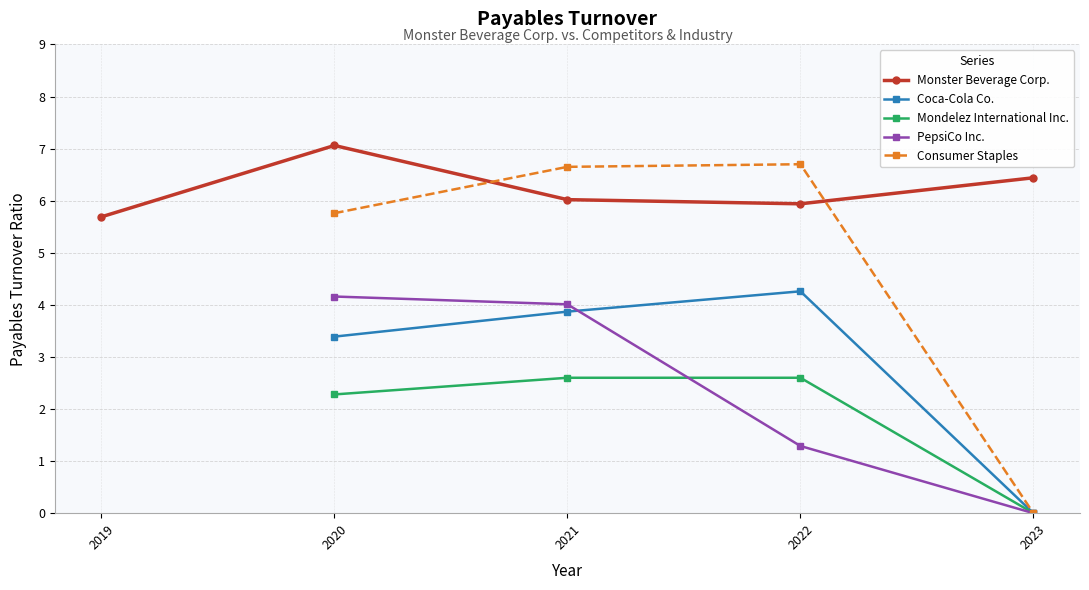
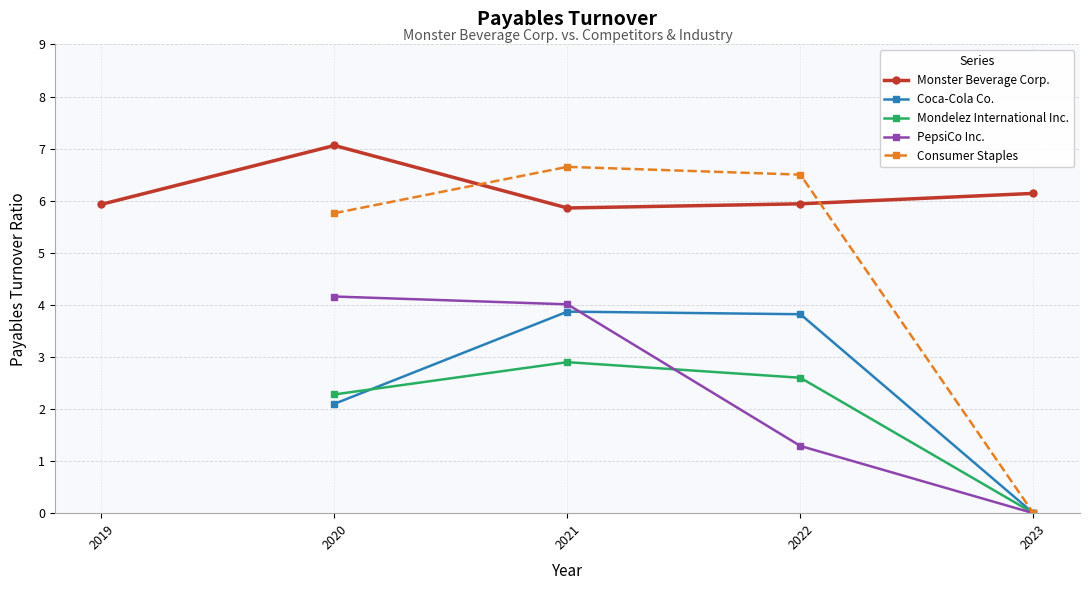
Monster Beverage Corp., 2019: 5.7 -> 5.9
Coca-Cola Co., 2020: 3.4 -> 2.1
Monster Beverage Corp., 2021: 6.0 -> 5.9
Mondelez International Inc., 2021: 2.6 -> 2.9
Coca-Cola Co., 2022: 4.3 -> 3.8
Consumer Staples, 2022: 6.7 -> 6.5
Monster Beverage Corp., 2023: 6.4 -> 6.1
